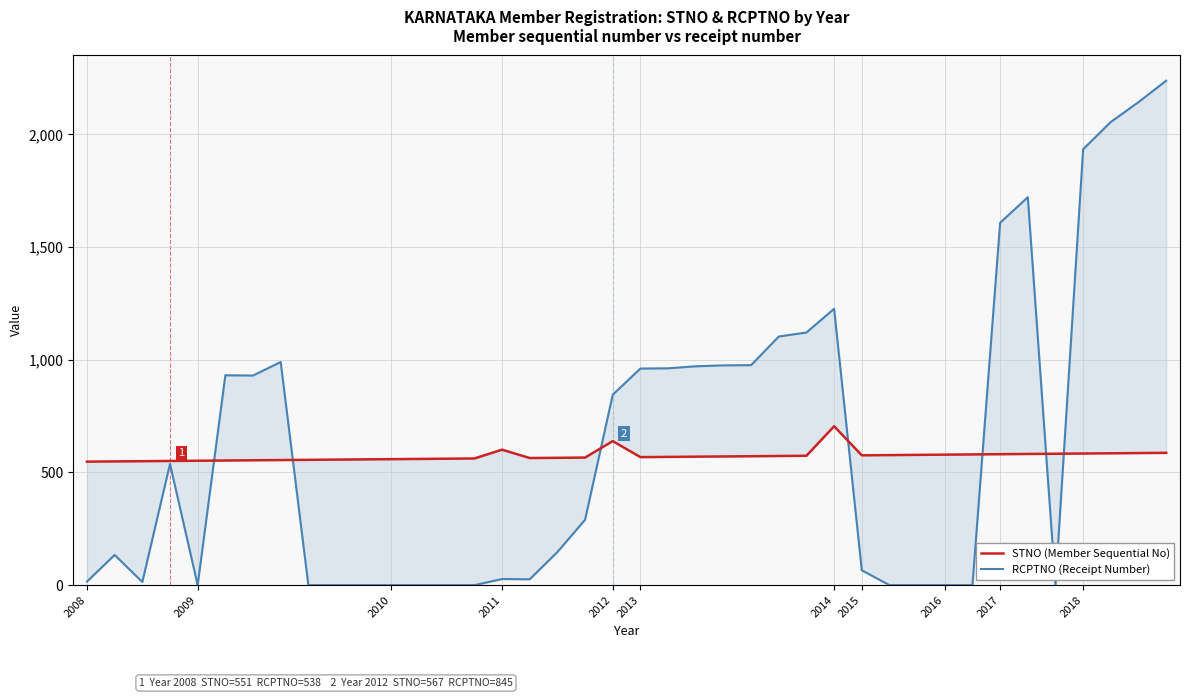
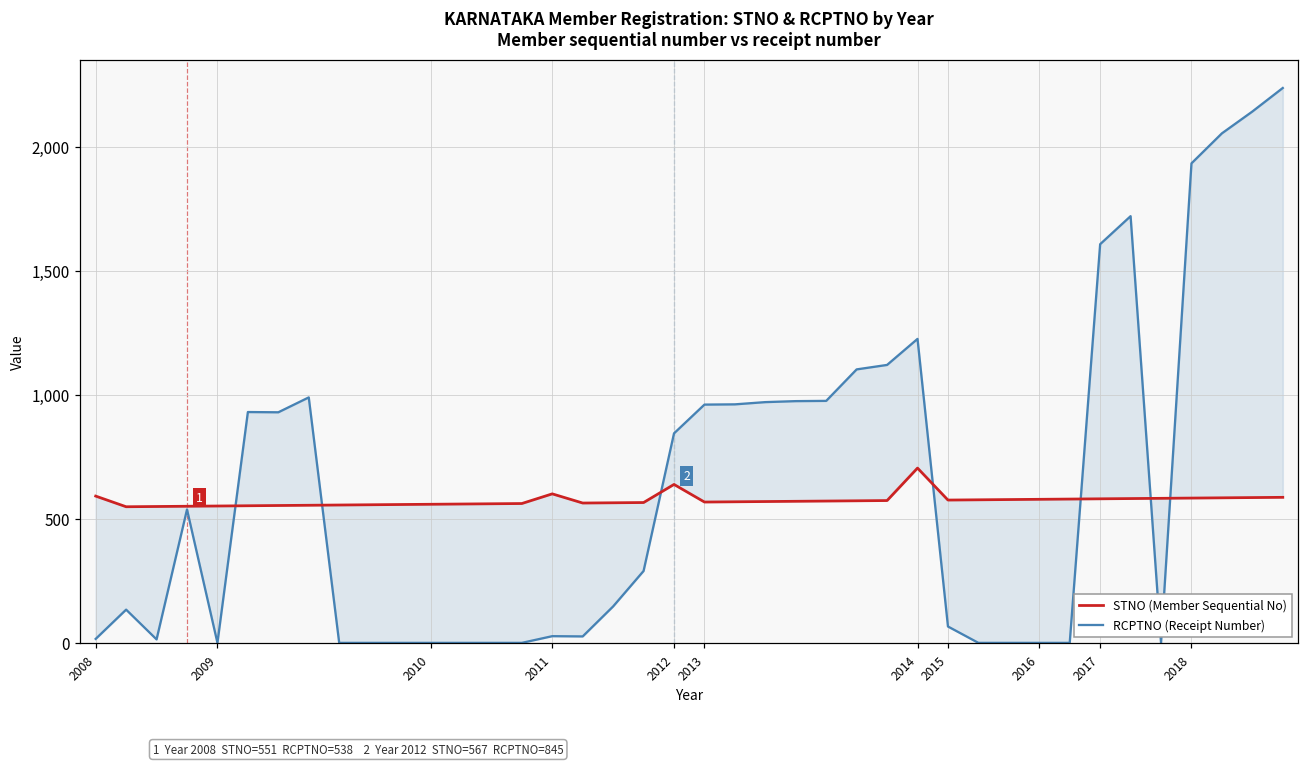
STNO (Member Sequential No), 2008: 550 -> 590
